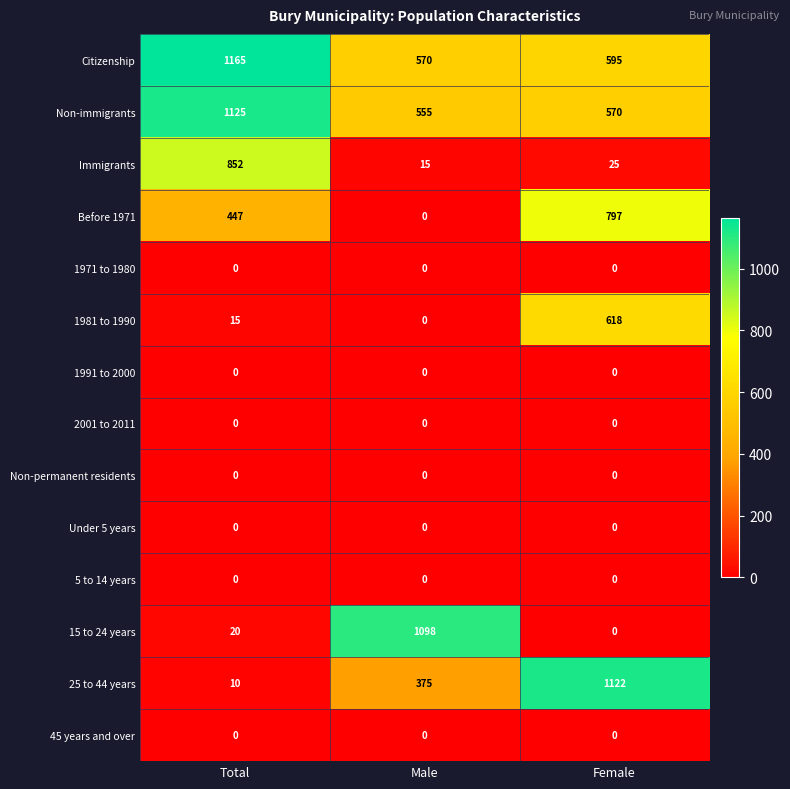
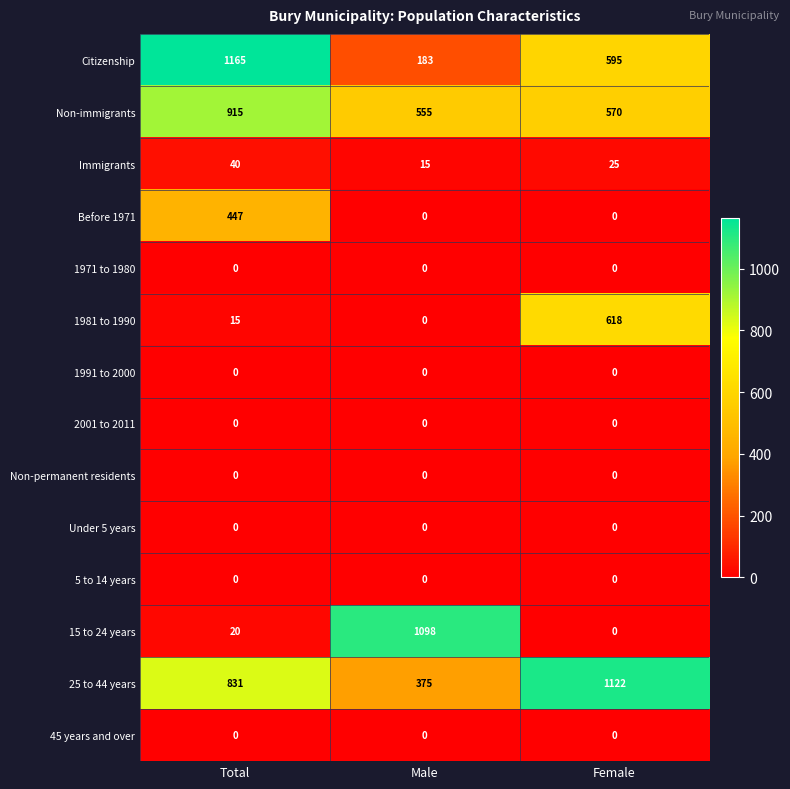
Citizenship, Male: 570 -> 183
Non-immigrants, Total: 1125 -> 915
Immigrants, Total: 852 -> 40
Before 1971, Female: 797 -> 0
25 to 44 years, Total: 10 -> 831
